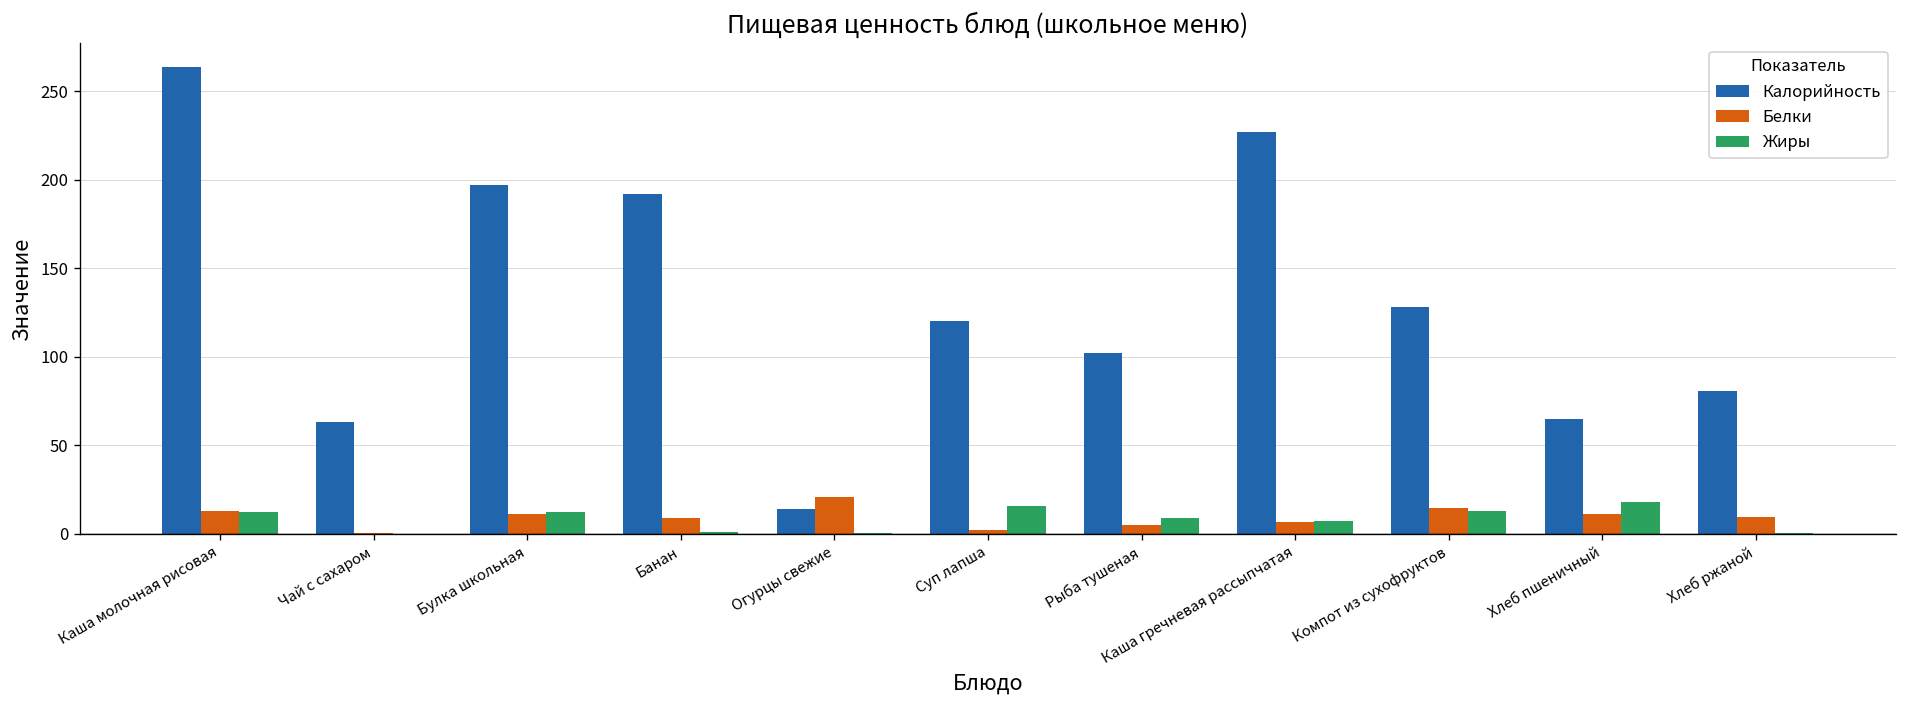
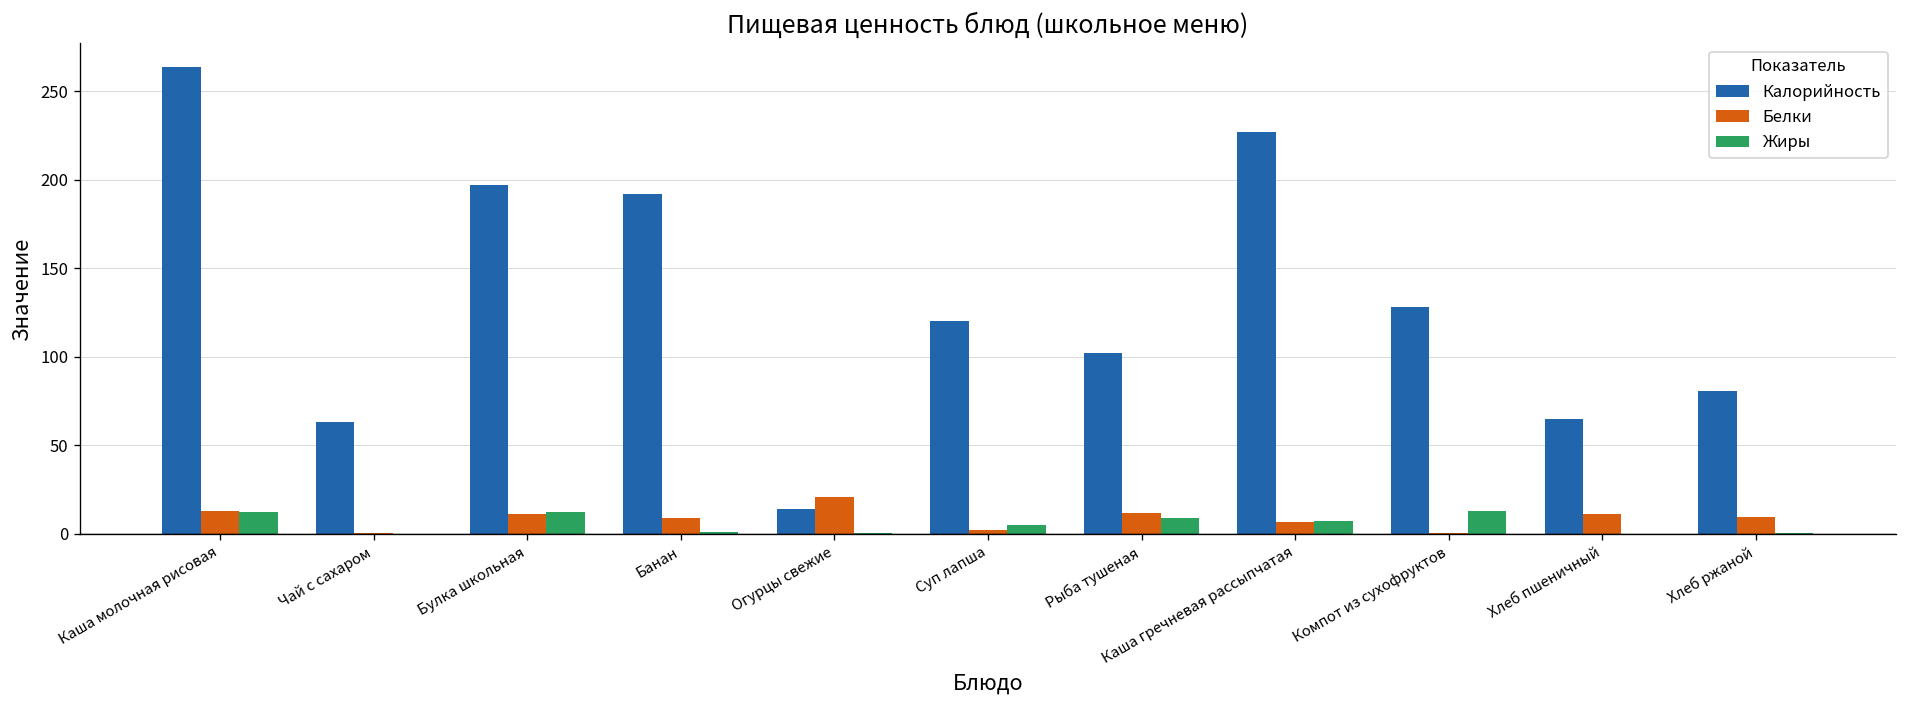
Жиры, Суп лапша: 15 -> 5
Белки, Рыба тушеная: 5 -> 12
Белки, Компот из сухофруктов: 15 -> 1
Жиры, Хлеб пшеничный: 18 -> 0
